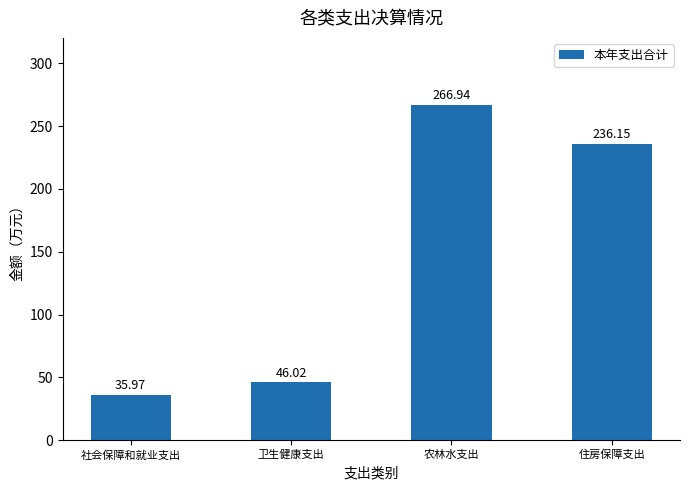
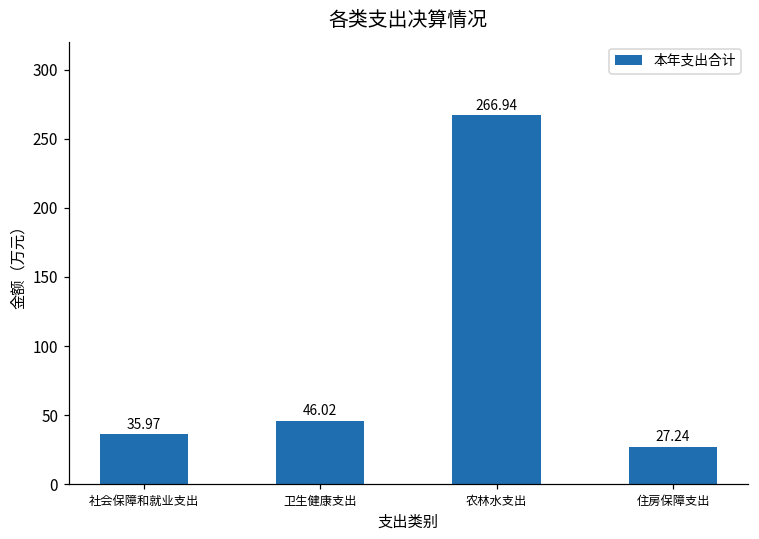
住房保障支出: 236.15 -> 27.24
